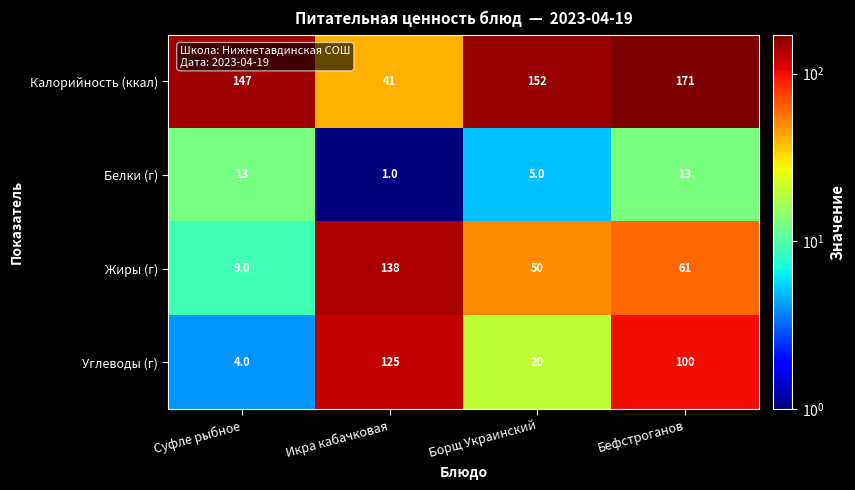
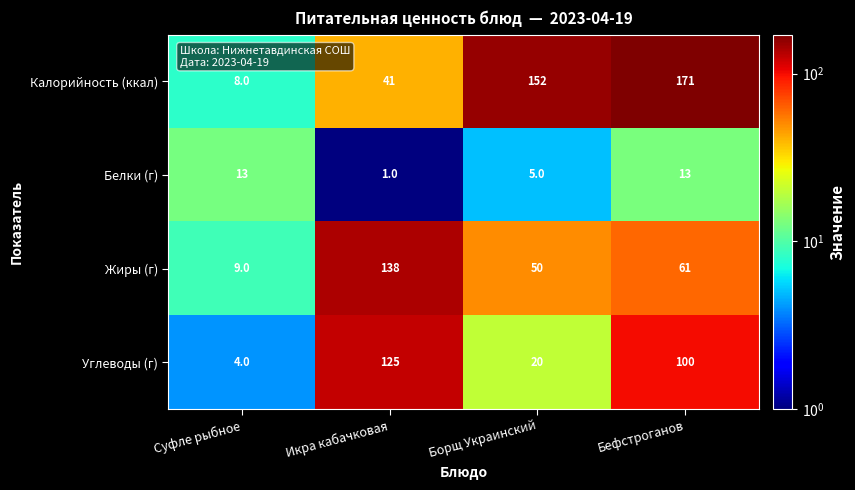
Калорийность (ккал), Суфле рыбное: 147 -> 8.0
